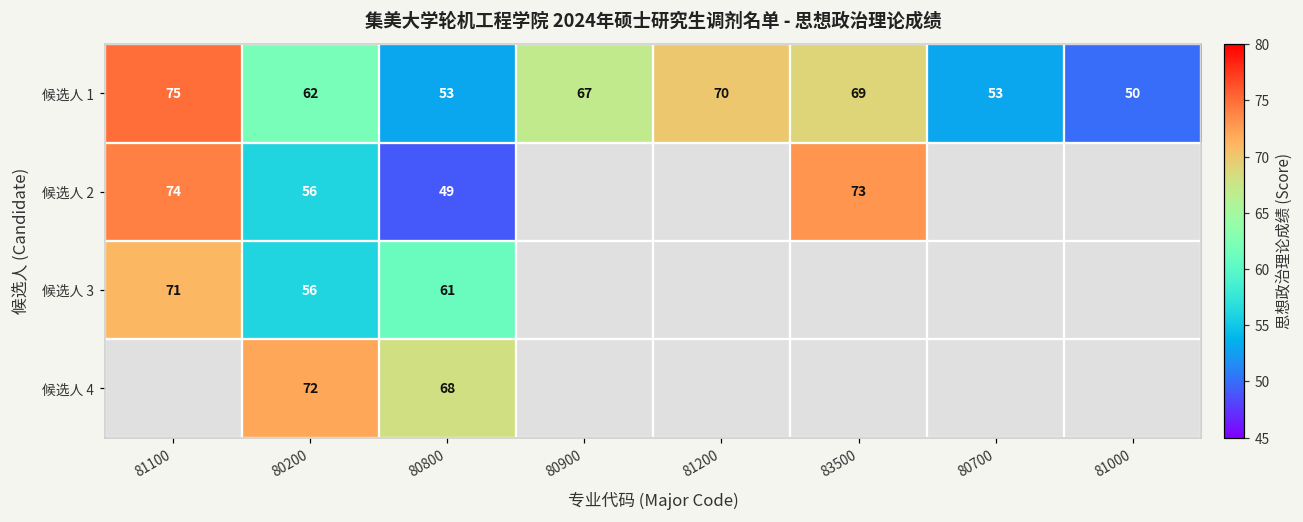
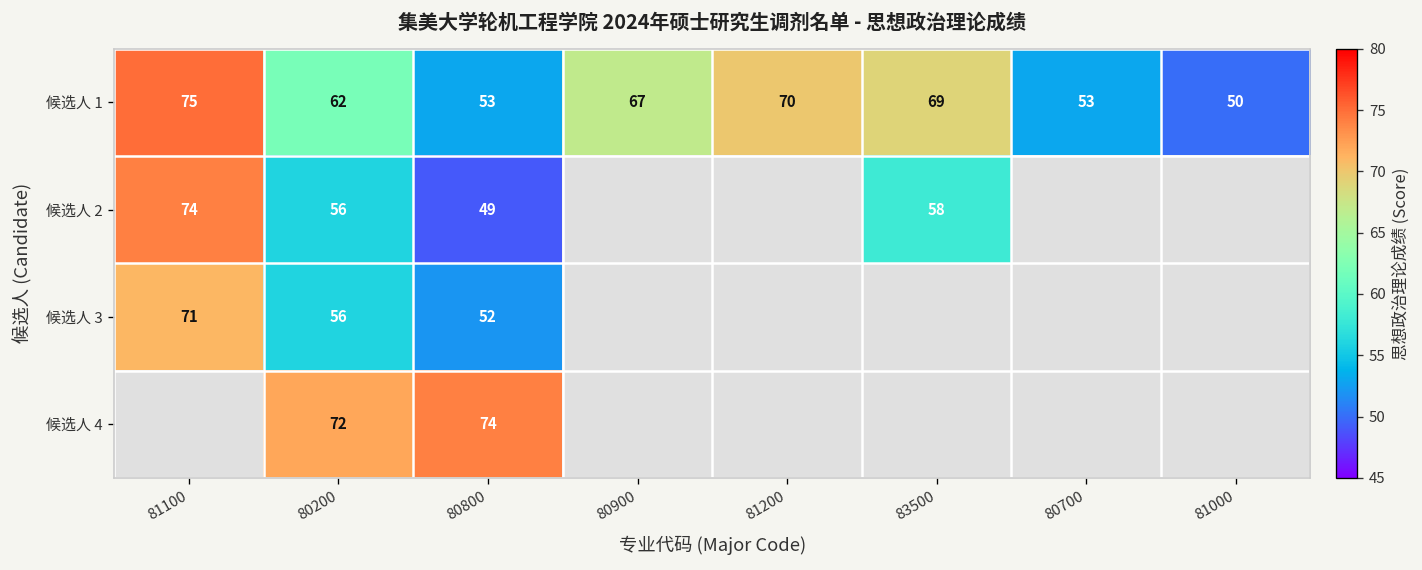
候选人 2, 83500: 73 -> 58
候选人 3, 80800: 61 -> 52
候选人 4, 80800: 68 -> 74
